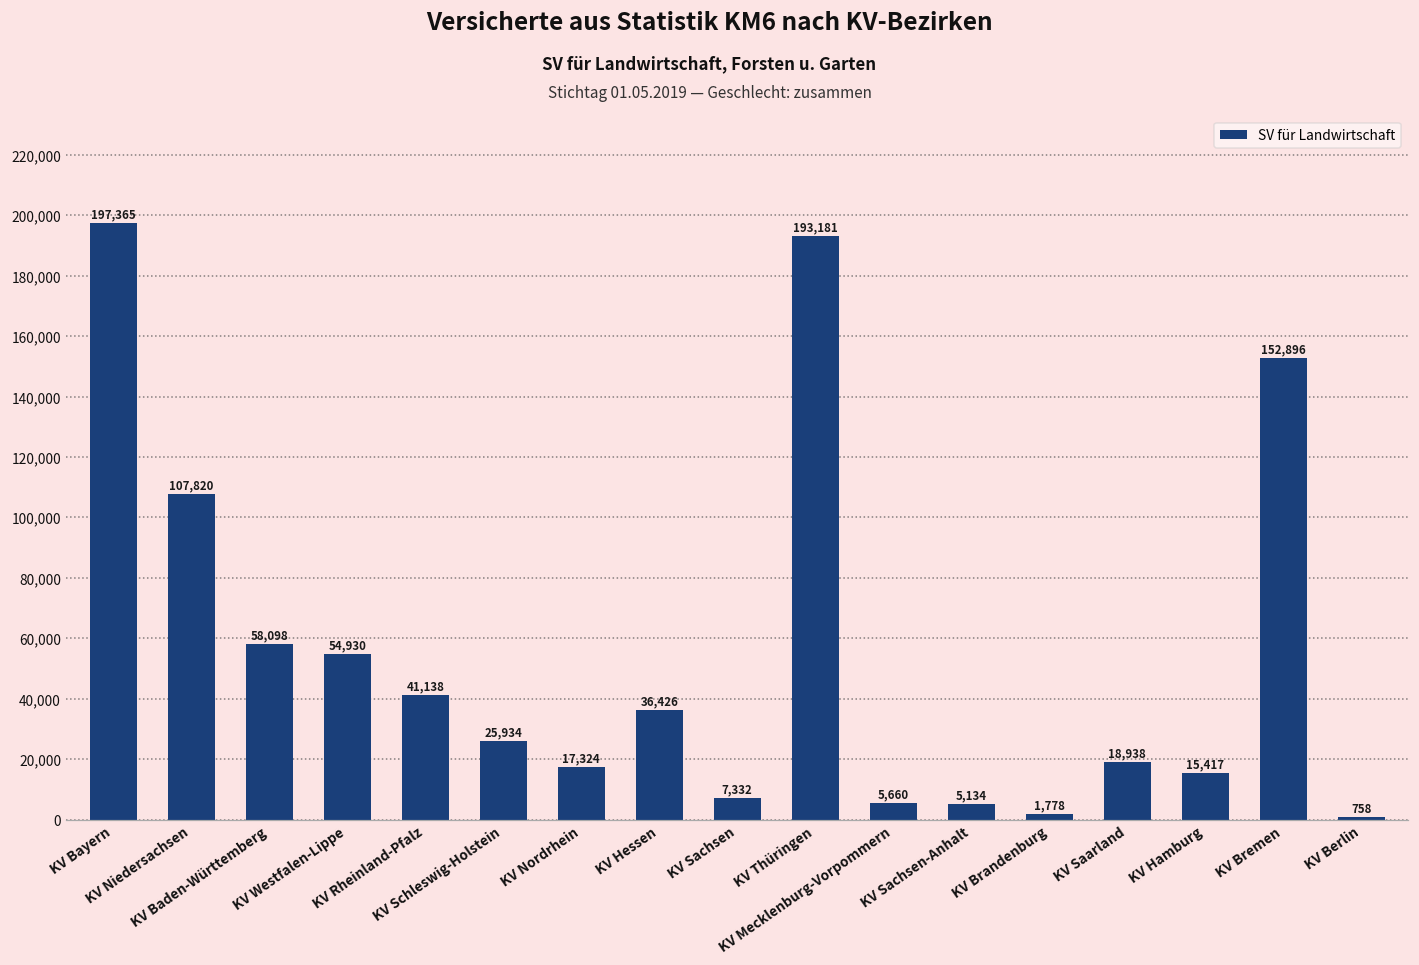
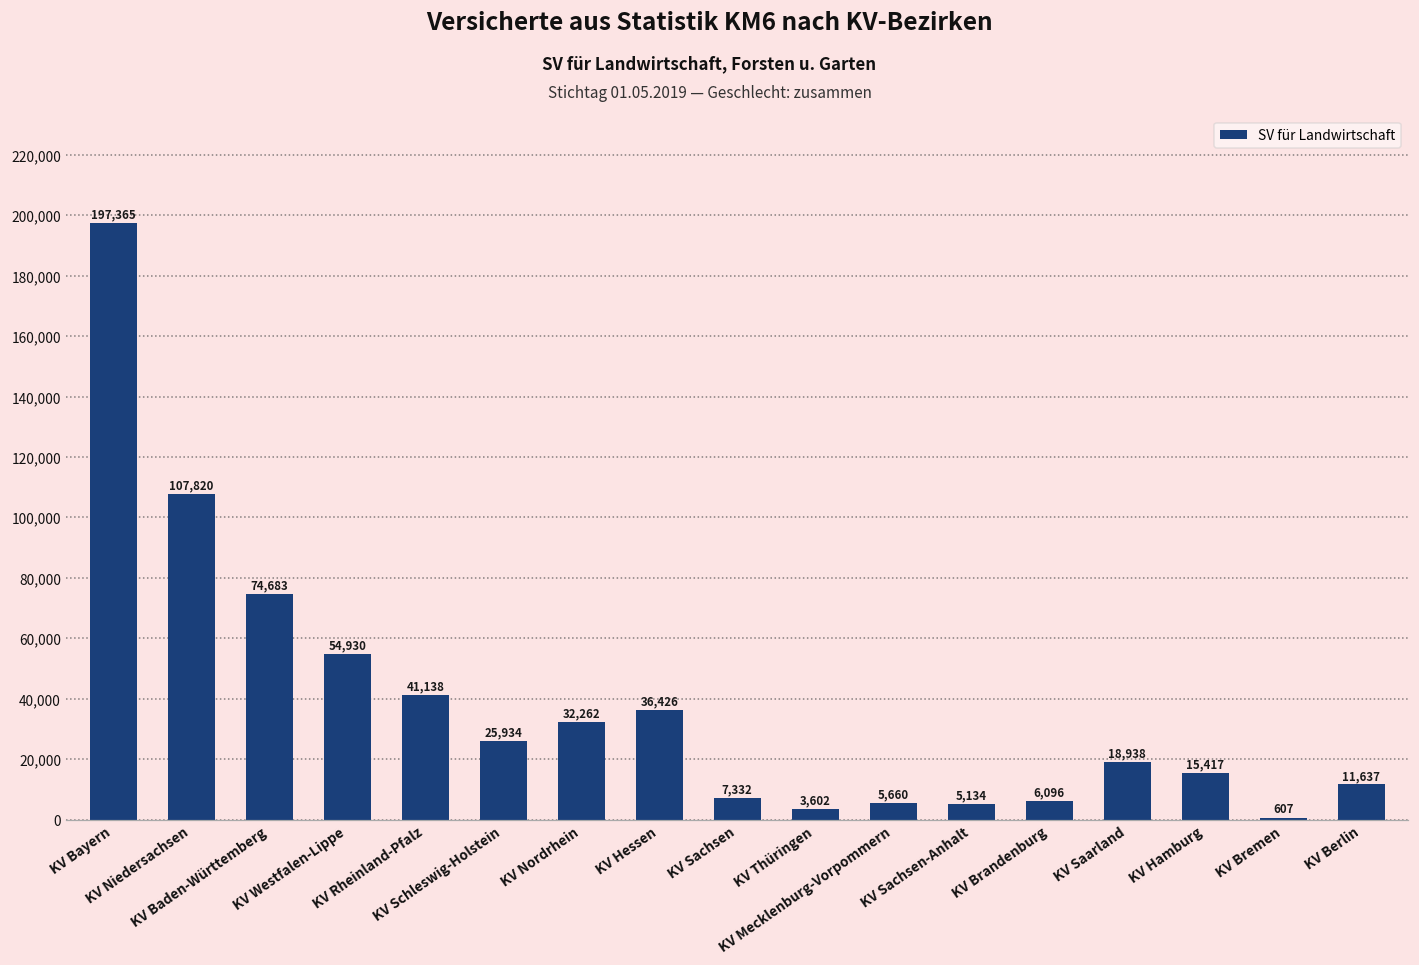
KV Baden-Württemberg: 58,098 -> 74,683
KV Nordrhein: 17,324 -> 32,262
KV Thüringen: 193,181 -> 3,602
KV Brandenburg: 1,778 -> 6,096
KV Bremen: 152,896 -> 607
KV Berlin: 758 -> 11,637
